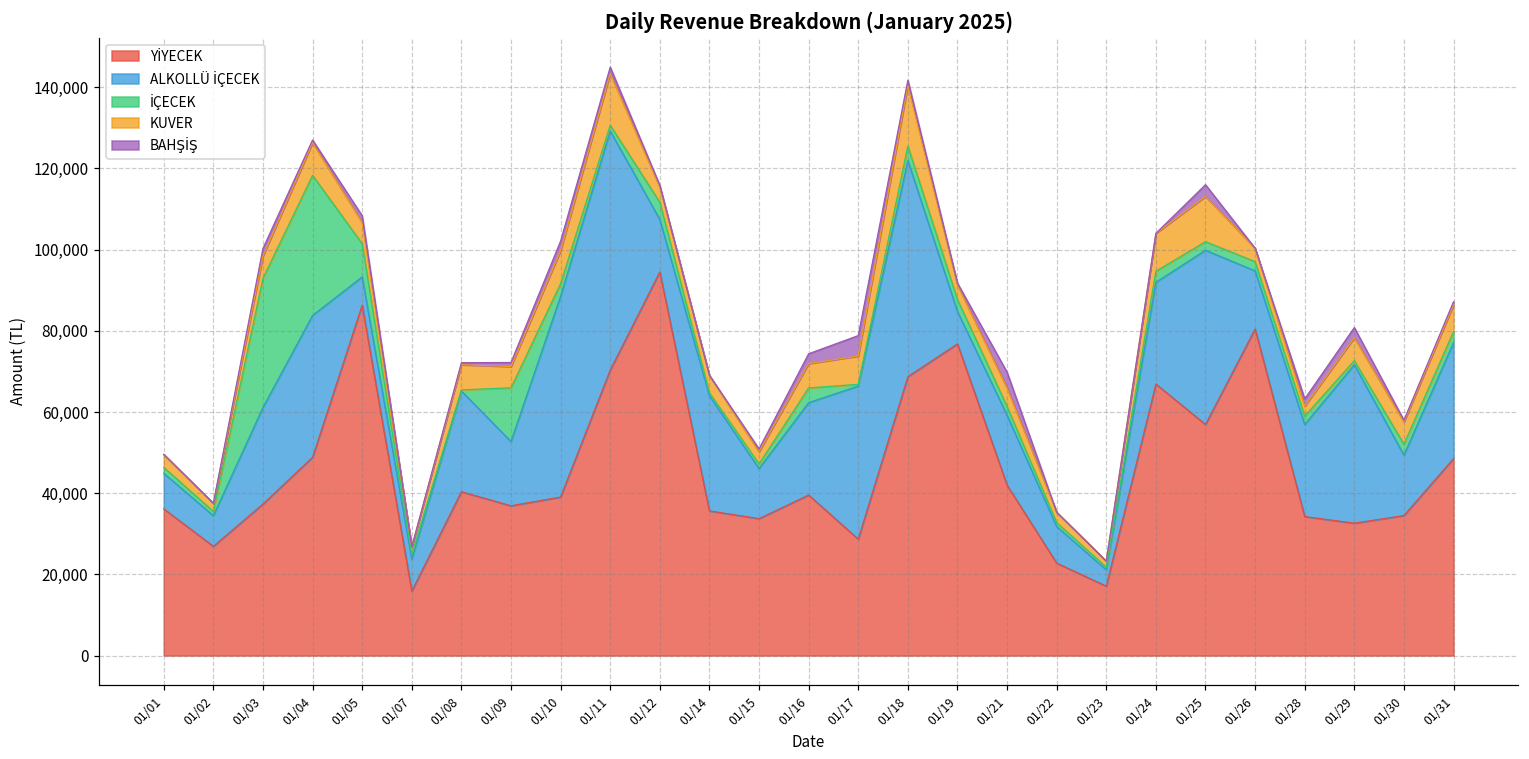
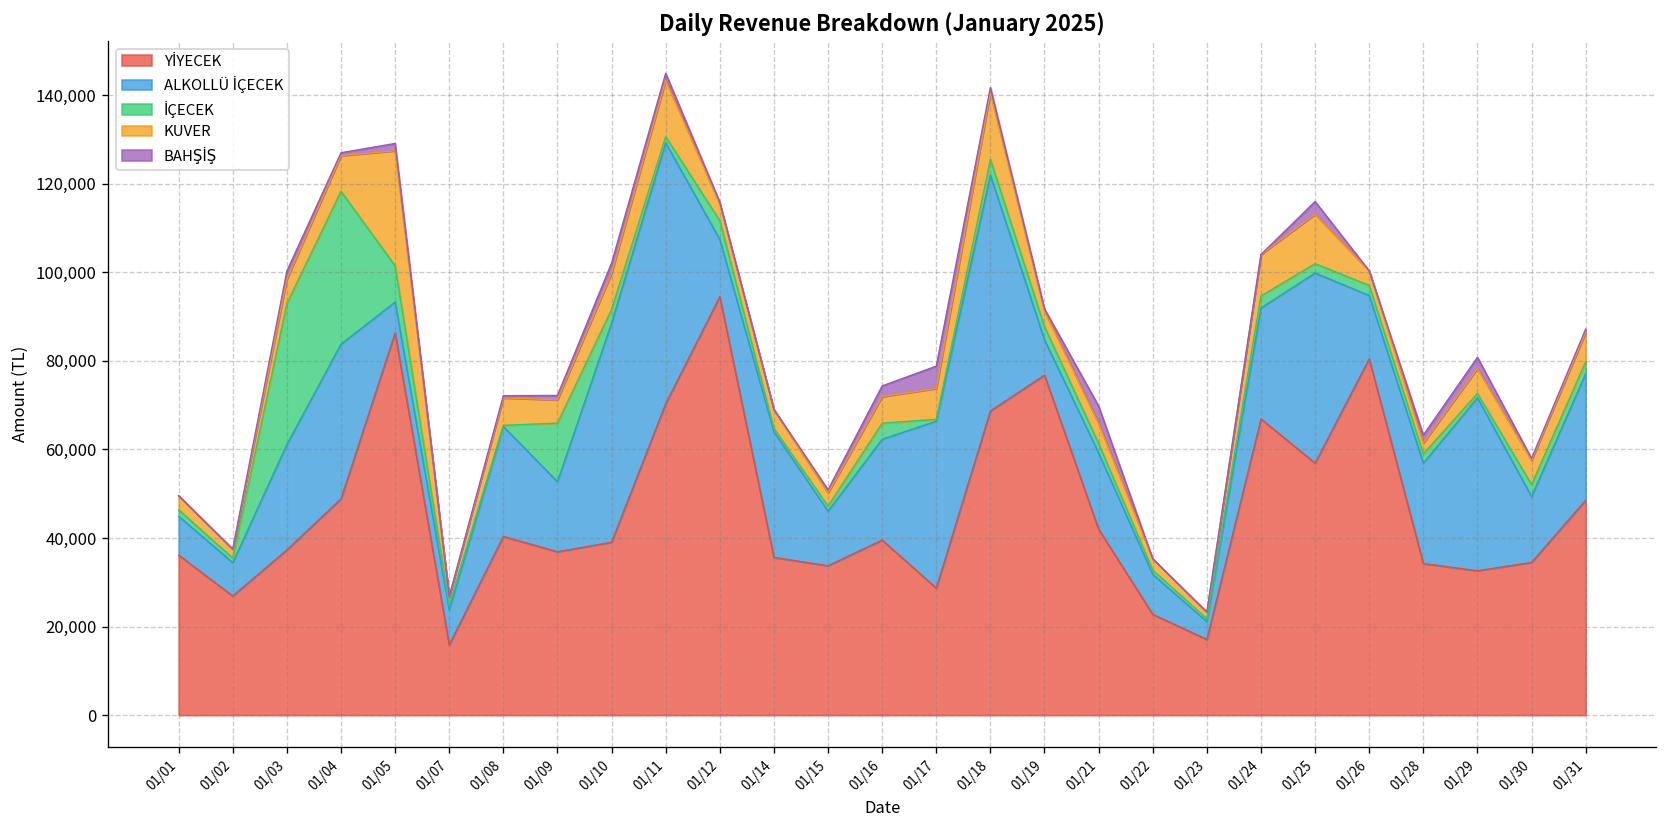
KUVER, 01/05: 5,000 -> 26,000
